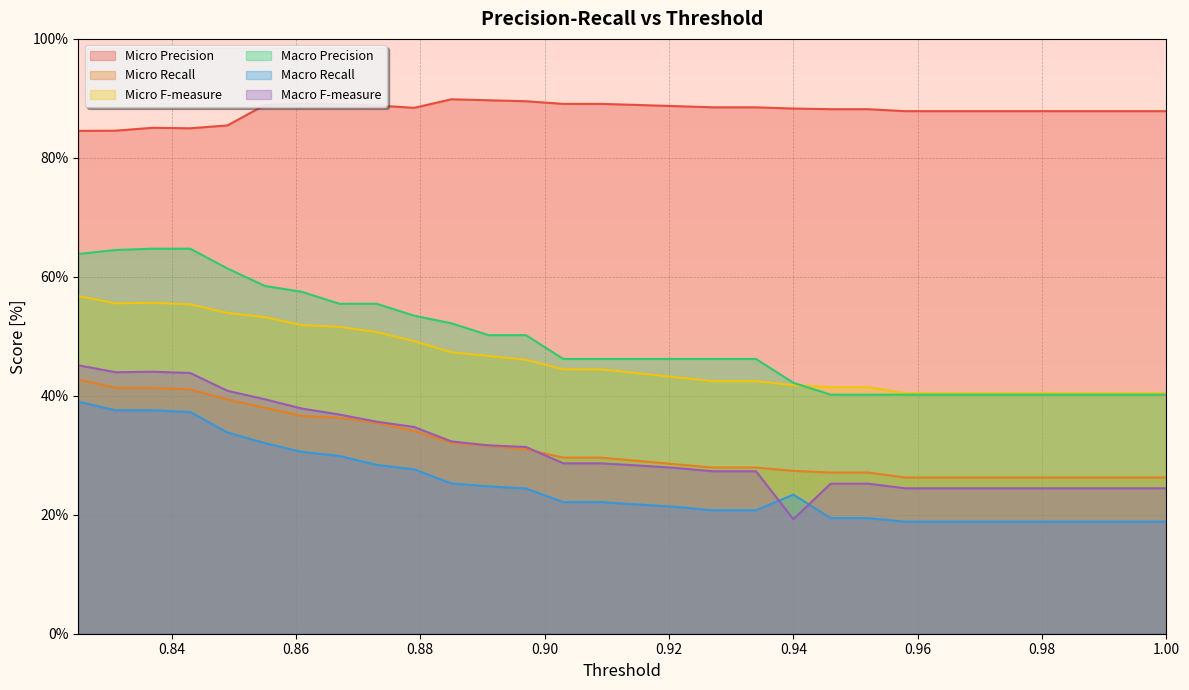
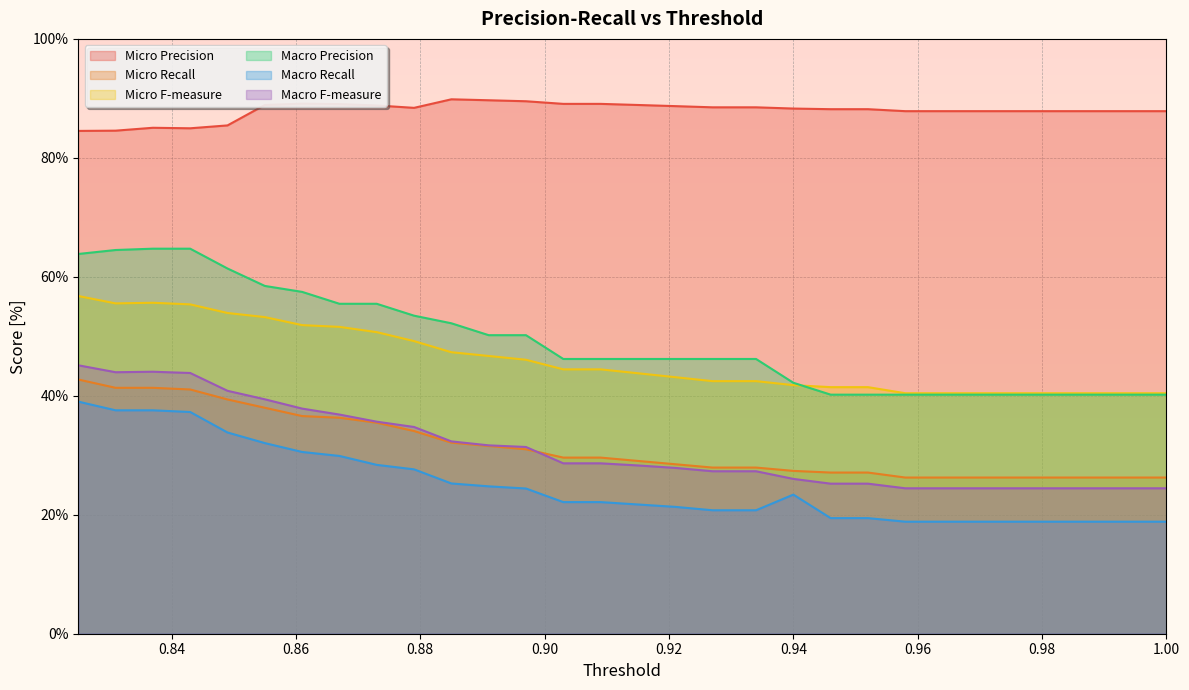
Macro F-measure, 0.94: 19% -> 26%
